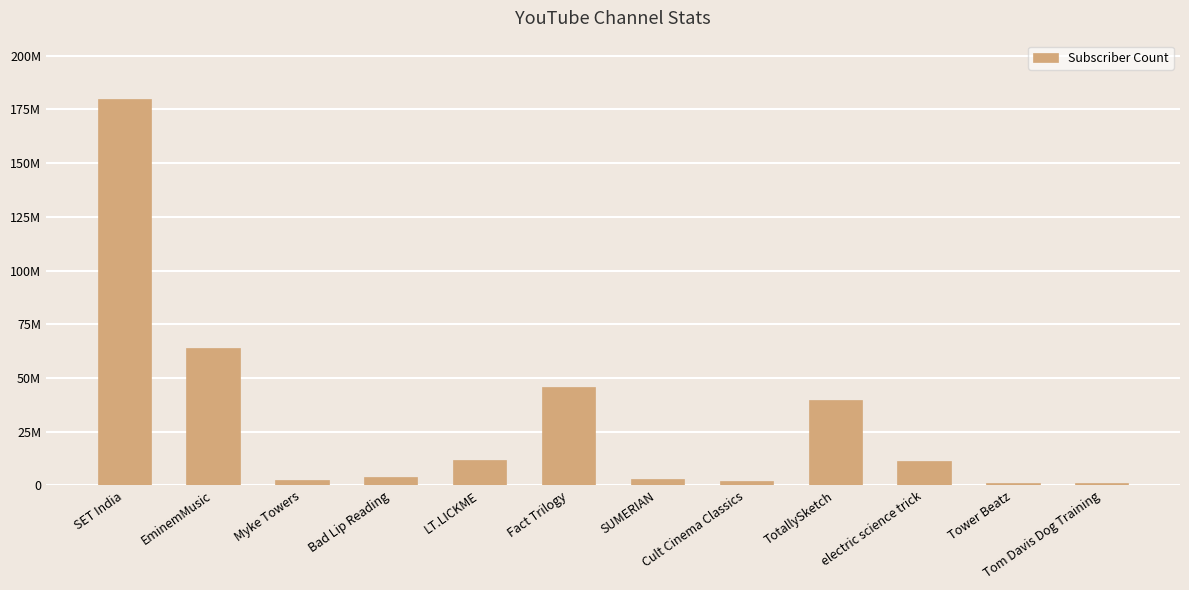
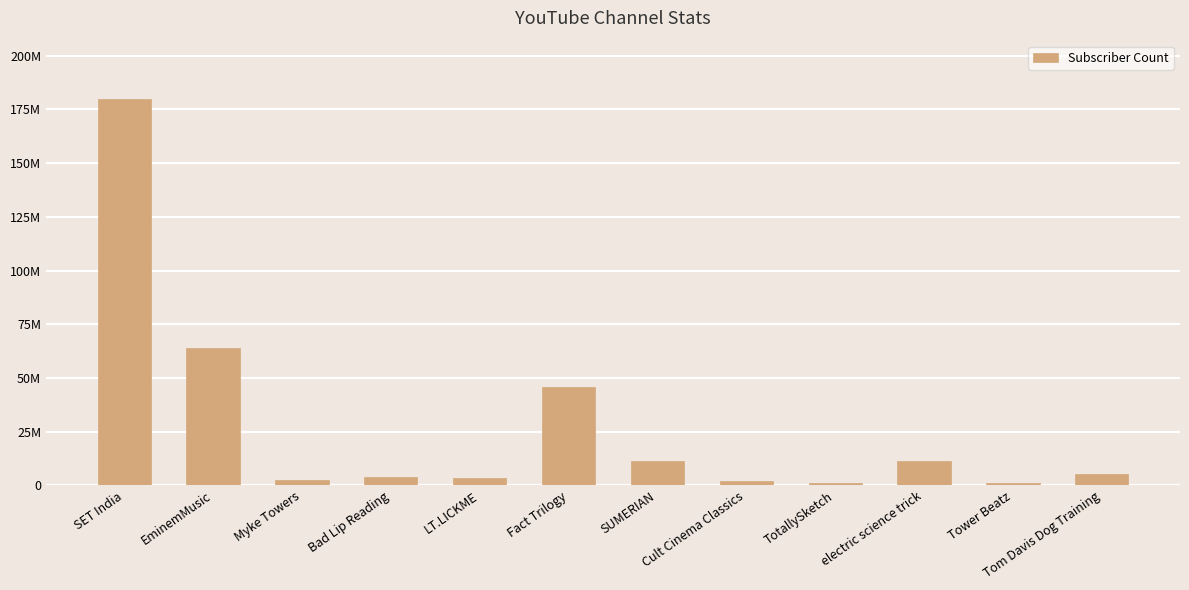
LT.LICKME: 12000000 -> 4000000
SUMERIAN: 3000000 -> 12000000
TotallySketch: 40000000 -> 1000000
Tom Davis Dog Training: 1000000 -> 5000000
